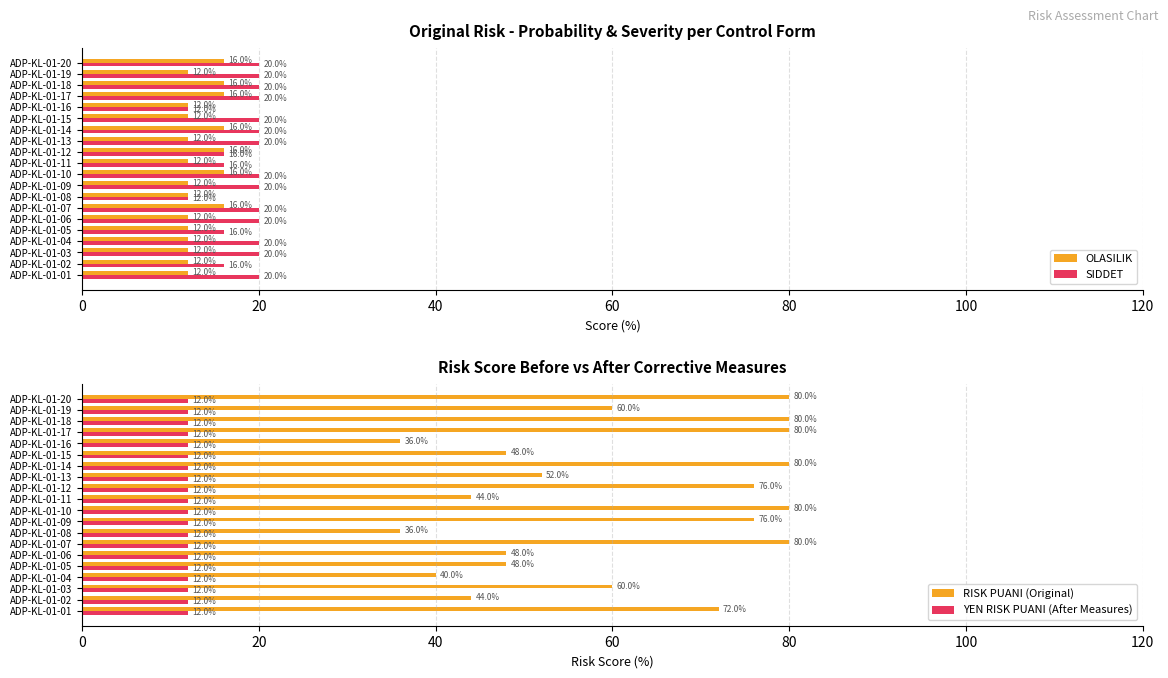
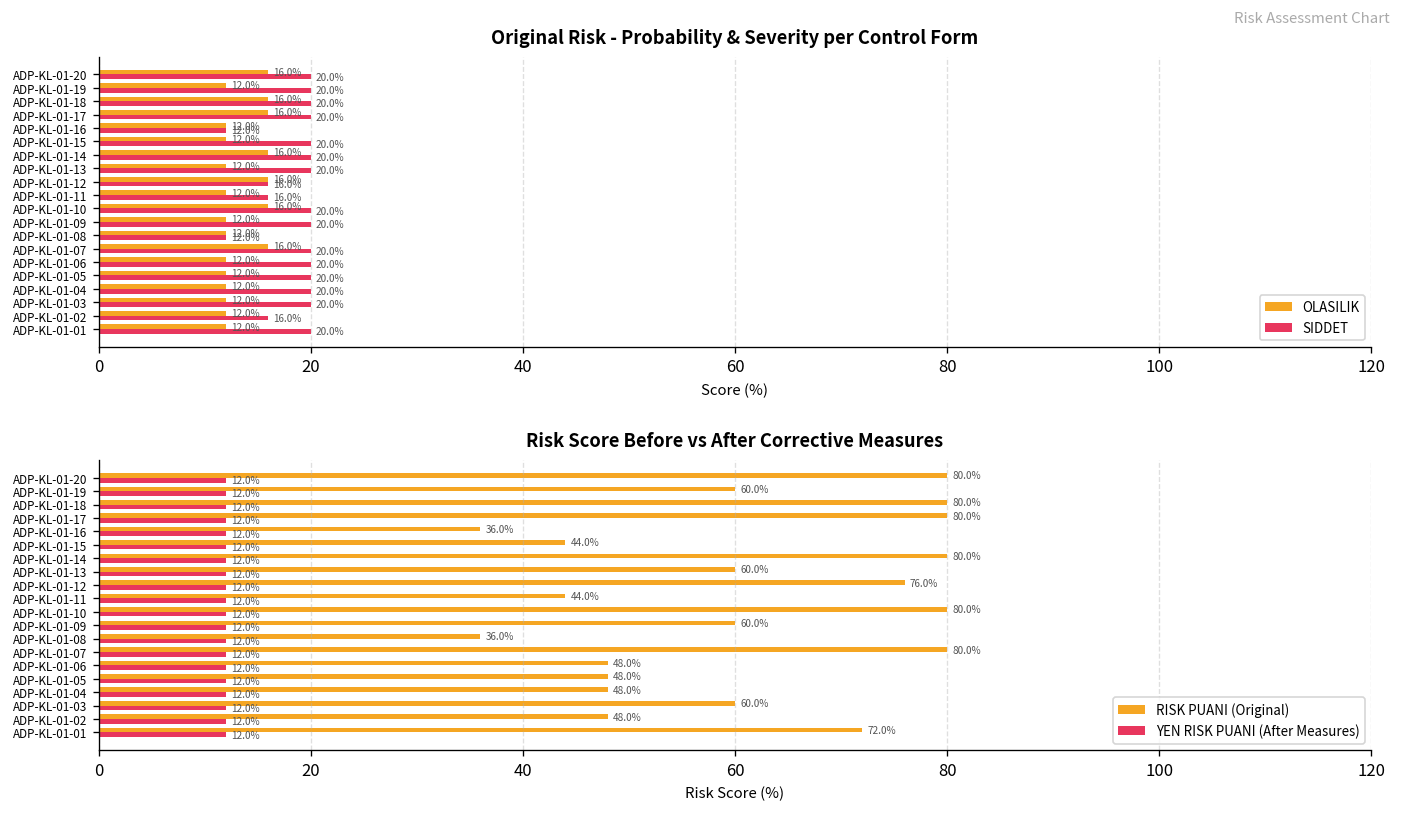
Original Risk - Probability & Severity per Control Form, SIDDET, ADP-KL-01-05: 16.0% -> 20.0%
Risk Score Before vs After Corrective Measures, RISK PUANI (Original), ADP-KL-01-15: 48.0% -> 44.0%
Risk Score Before vs After Corrective Measures, RISK PUANI (Original), ADP-KL-01-13: 52.0% -> 60.0%
Risk Score Before vs After Corrective Measures, RISK PUANI (Original), ADP-KL-01-09: 76.0% -> 60.0%
Risk Score Before vs After Corrective Measures, RISK PUANI (Original), ADP-KL-01-04: 40.0% -> 48.0%
Risk Score Before vs After Corrective Measures, RISK PUANI (Original), ADP-KL-01-02: 44.0% -> 48.0%
